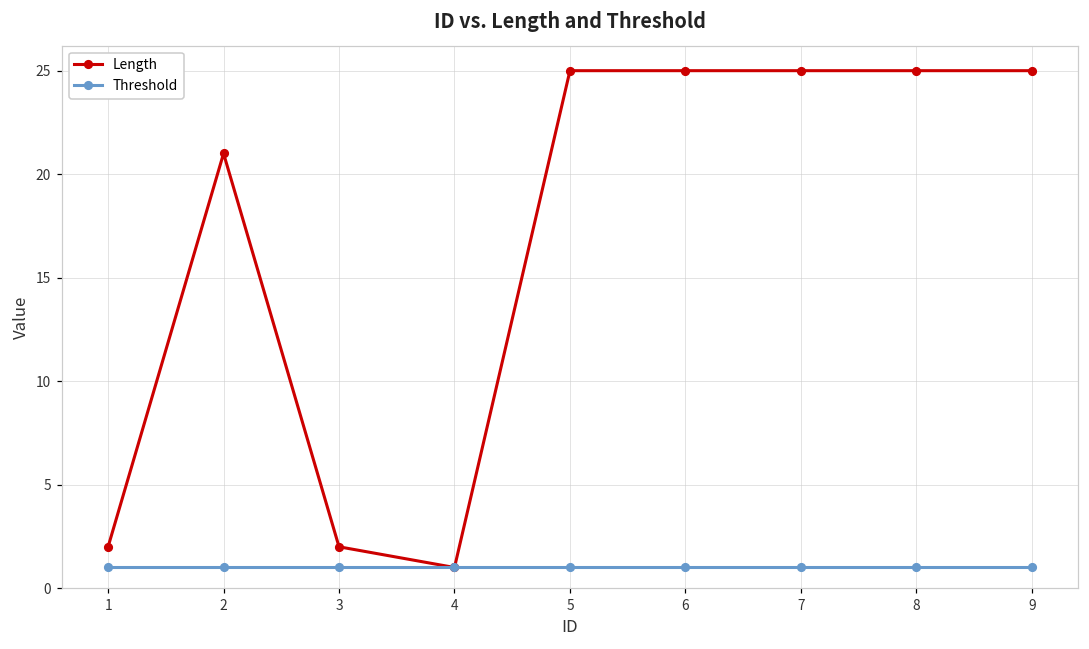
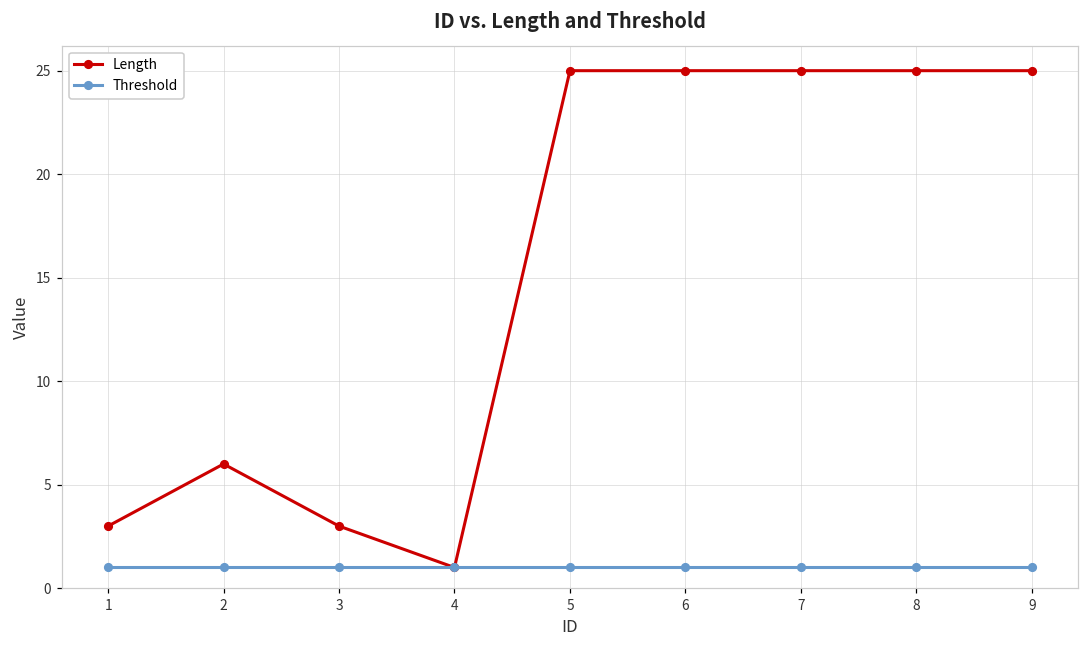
Length, 1: 2 -> 3
Length, 2: 21 -> 6
Length, 3: 2 -> 3
